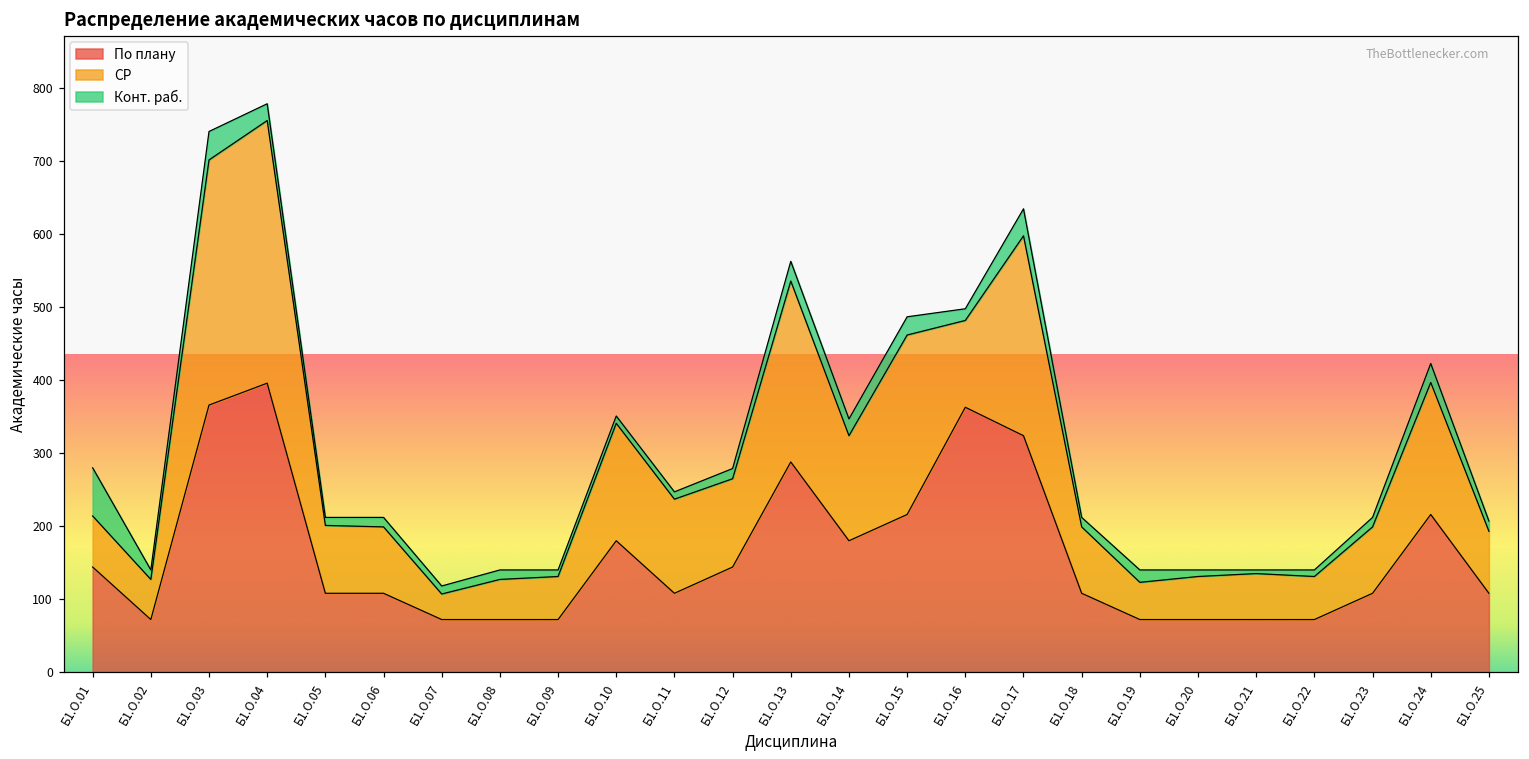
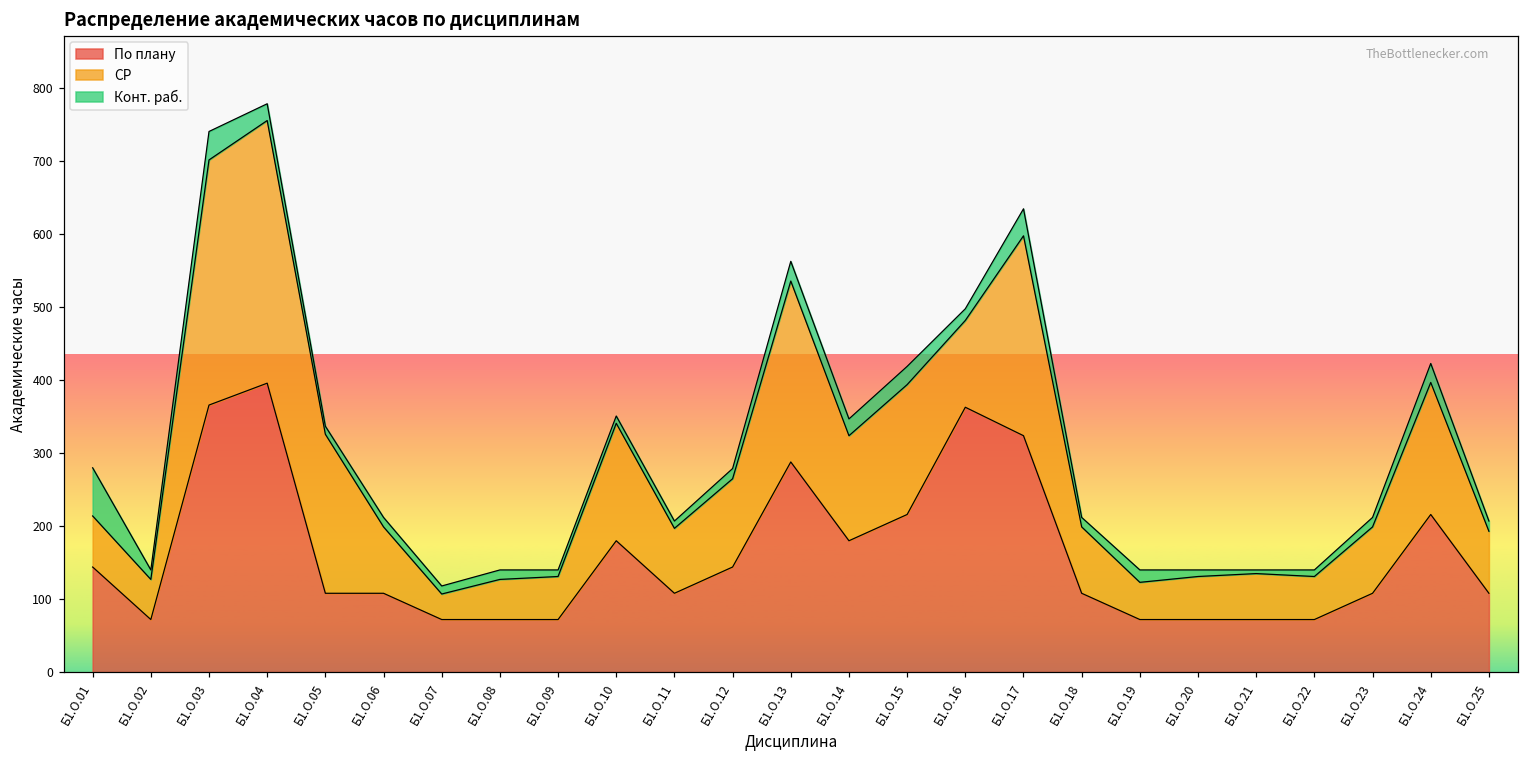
СР, Б1.О.05: 90 -> 220
СР, Б1.О.11: 130 -> 90
СР, Б1.О.15: 250 -> 180
